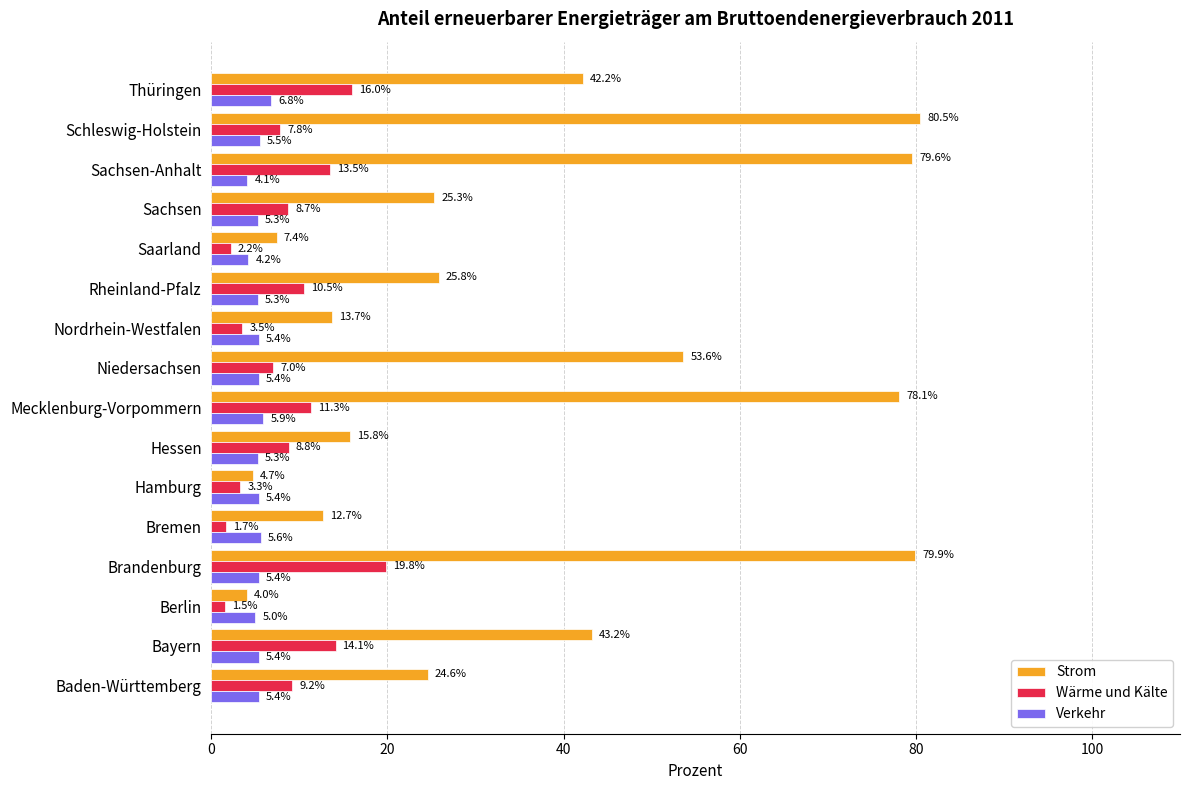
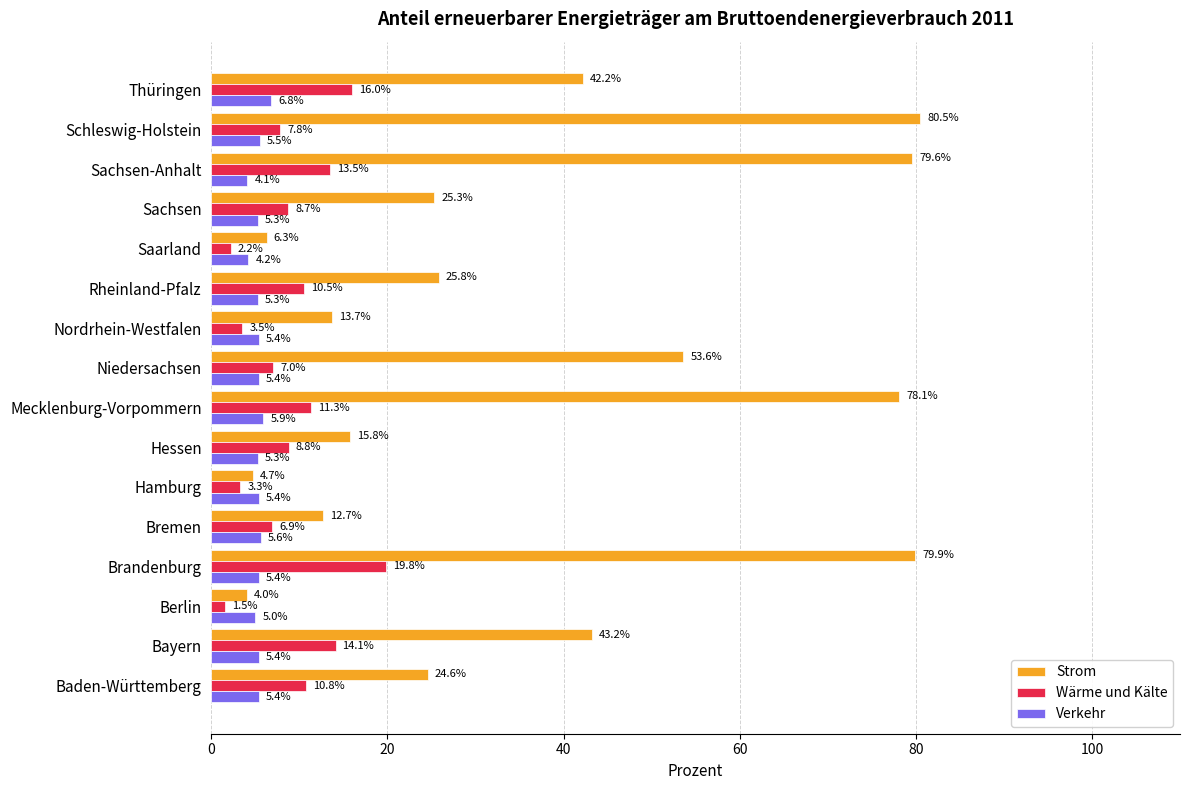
Strom, Saarland: 7.4% -> 6.3%
Wärme und Kälte, Bremen: 1.7% -> 6.9%
Wärme und Kälte, Baden-Württemberg: 9.2% -> 10.8%
